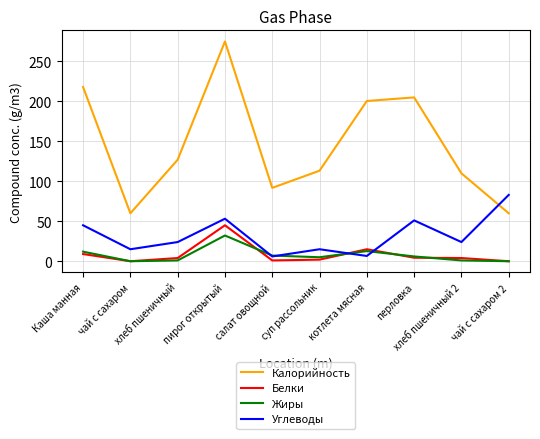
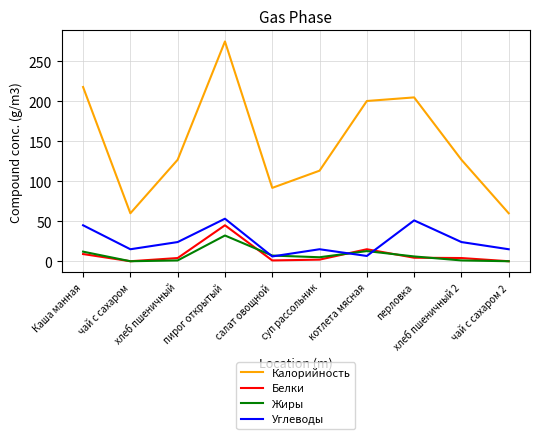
Калорийность, хлеб пшеничный 2: 110 -> 130
Углеводы, чай с сахаром 2: 80 -> 20
